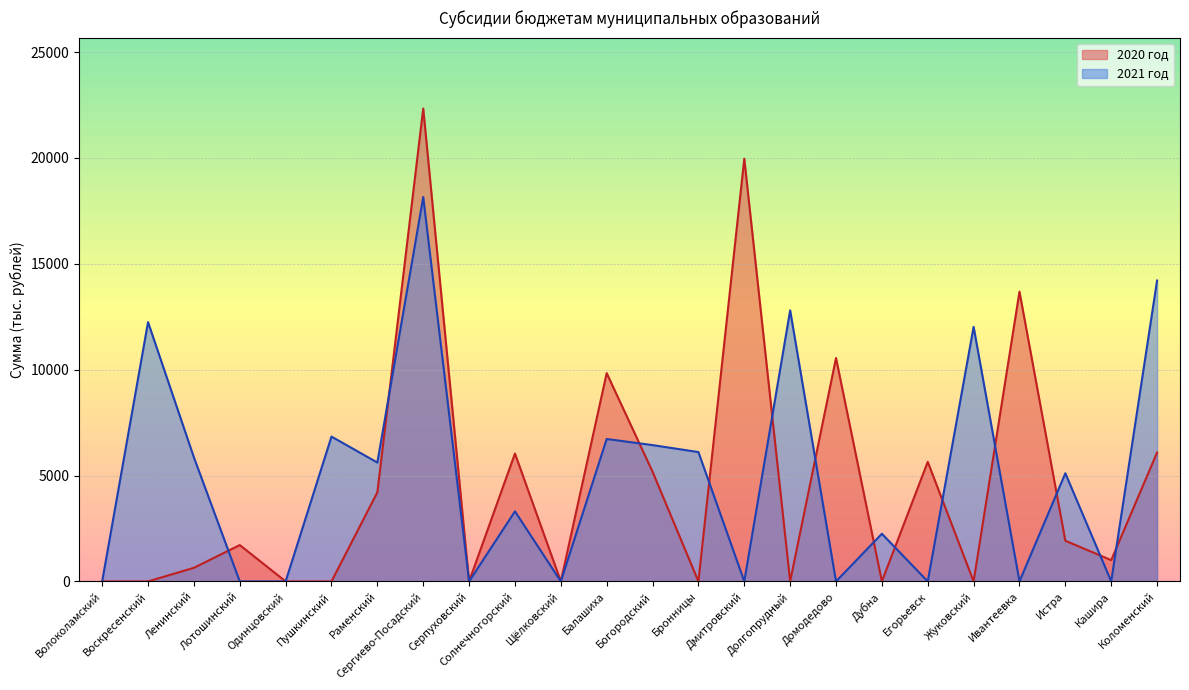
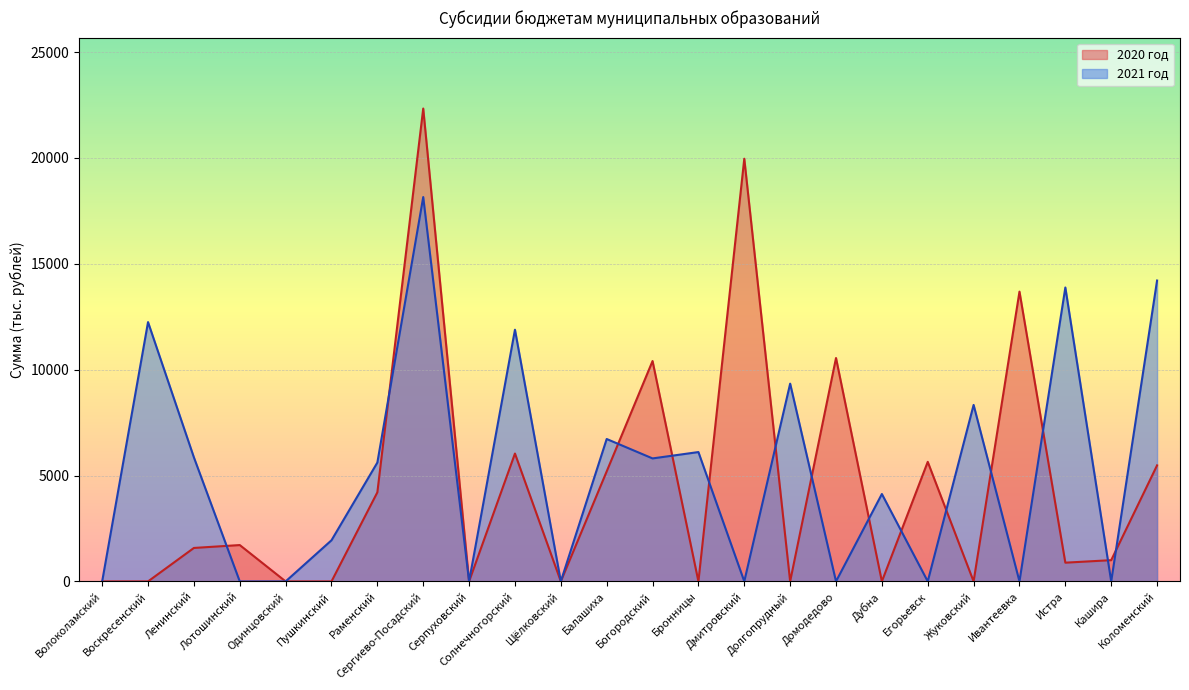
2020 год, Ленинский: 600 -> 1600
2021 год, Пушкинский: 6800 -> 1900
2021 год, Солнечногорский: 3300 -> 11900
2020 год, Балашиха: 9800 -> 5200
2020 год, Богородский: 5200 -> 10400
2021 год, Богородский: 6400 -> 5800
2021 год, Долгопрудный: 12800 -> 9300
2021 год, Дубна: 2300 -> 4100
2021 год, Жуковский: 12000 -> 8300
2020 год, Истра: 1900 -> 900
2021 год, Истра: 5100 -> 13900
2020 год, Коломенский: 6100 -> 5500
